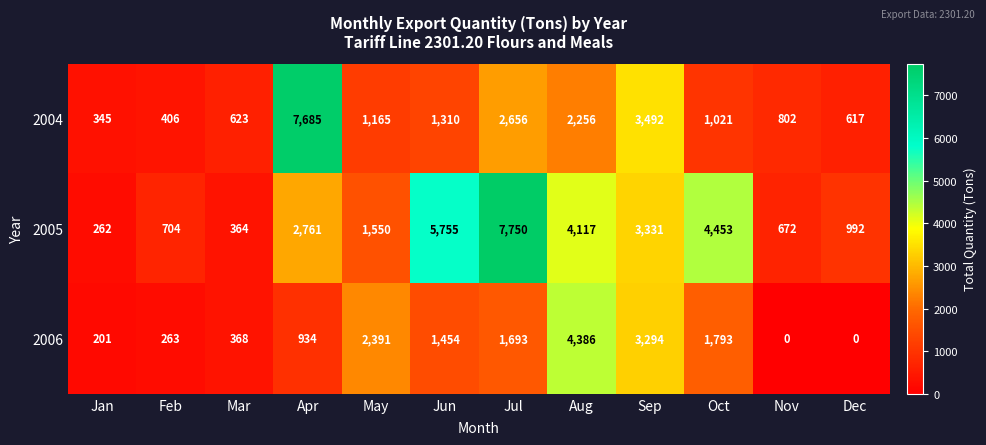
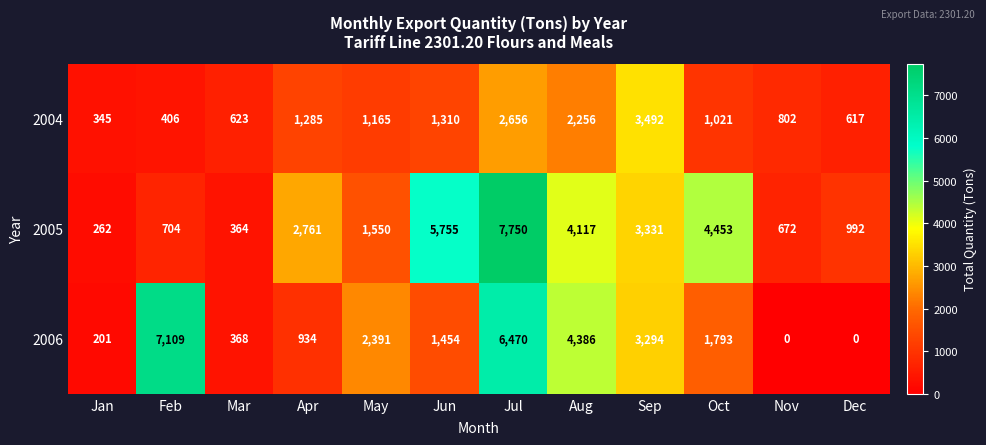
2004, Apr: 7,685 -> 1,285
2006, Feb: 263 -> 7,109
2006, Jul: 1,693 -> 6,470
